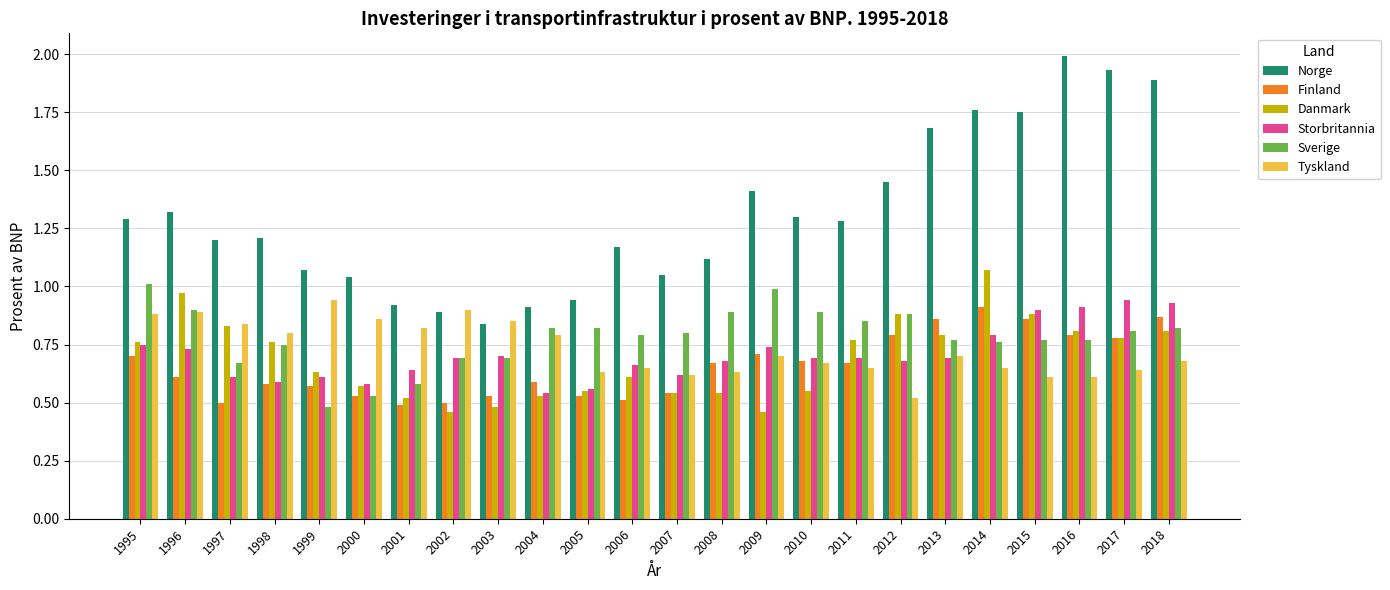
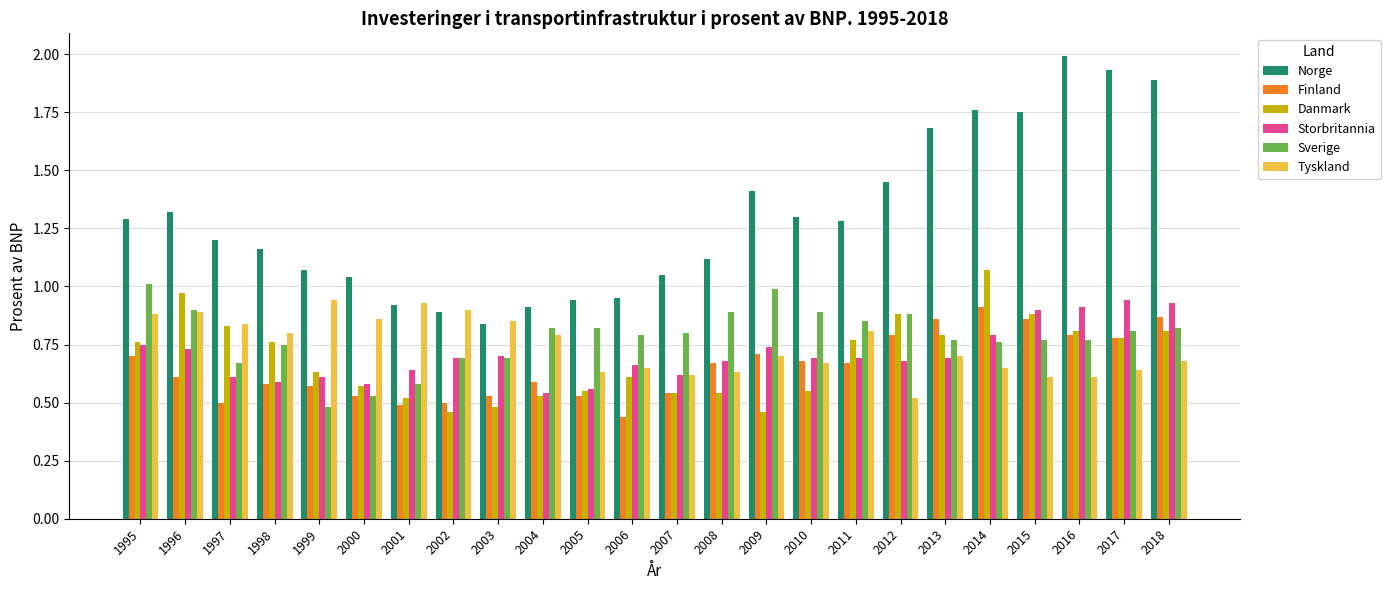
Norge, 1998: 1.21 -> 1.16
Tyskland, 2001: 0.82 -> 0.93
Norge, 2006: 1.17 -> 0.95
Finland, 2006: 0.51 -> 0.44
Tyskland, 2011: 0.65 -> 0.81
